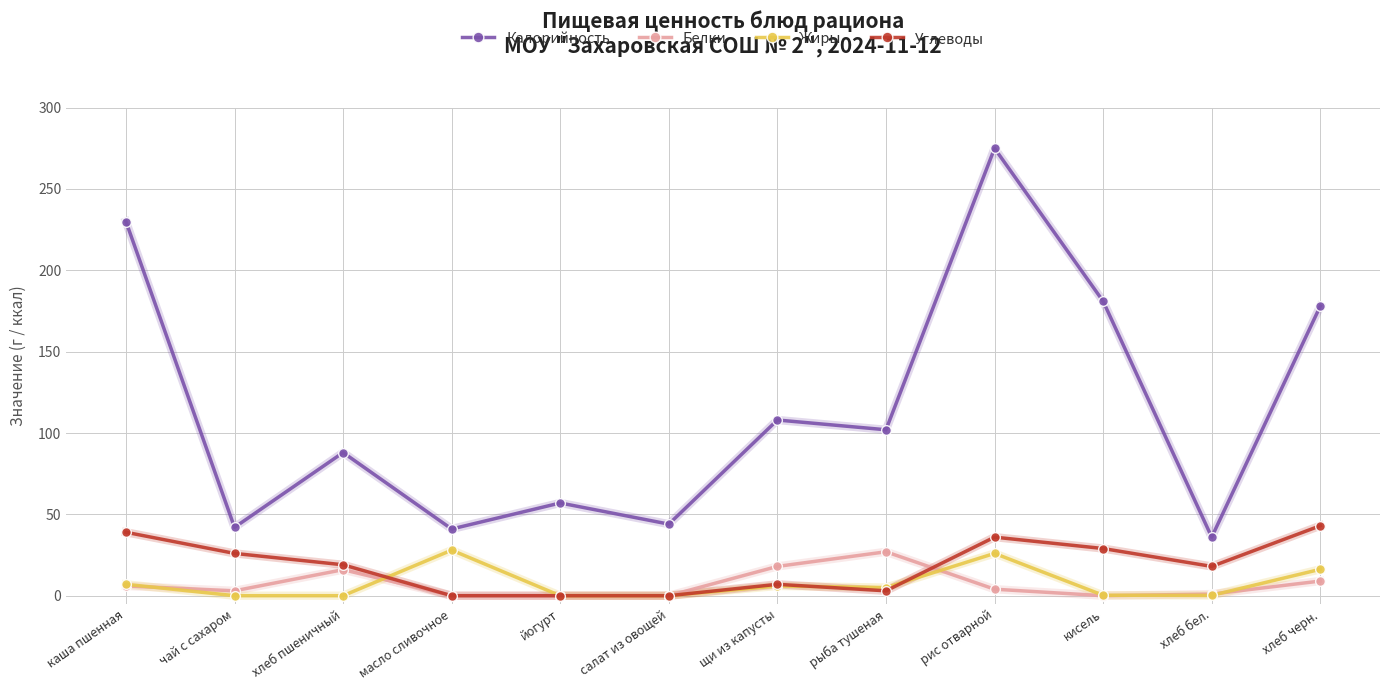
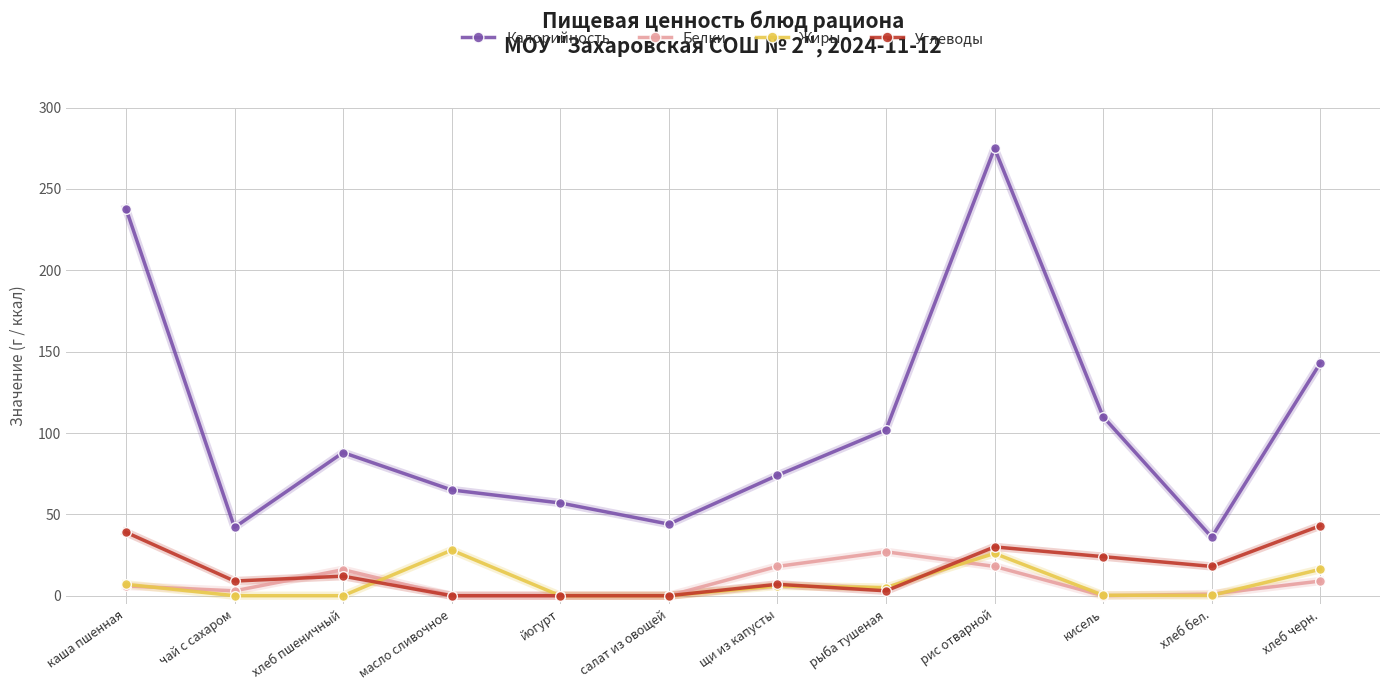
Калорийность, каша пшенная: 230 -> 238
Углеводы, чай с сахаром: 26 -> 9
Углеводы, хлеб пшеничный: 19 -> 12
Калорийность, масло сливочное: 41 -> 65
Калорийность, щи из капусты: 108 -> 74
Белки, рис отварной: 4 -> 18
Углеводы, рис отварной: 36 -> 30
Калорийность, кисель: 181 -> 110
Углеводы, кисель: 29 -> 24
Калорийность, хлеб черн.: 178 -> 143
